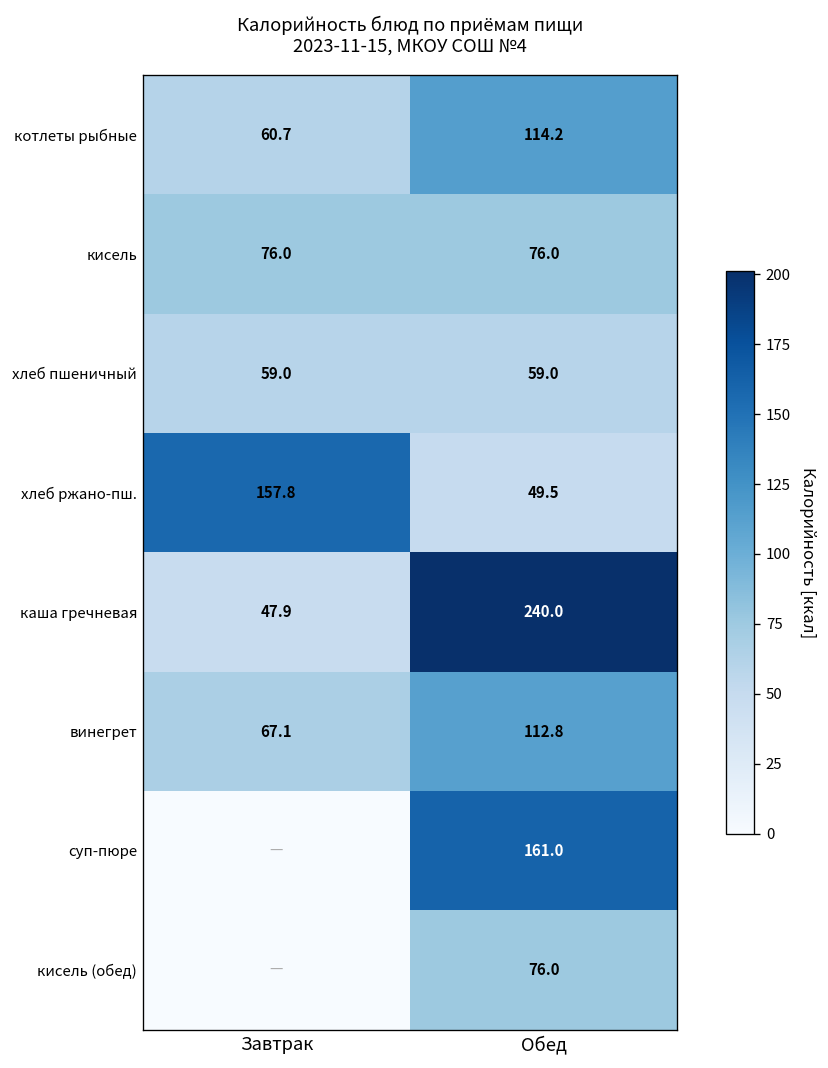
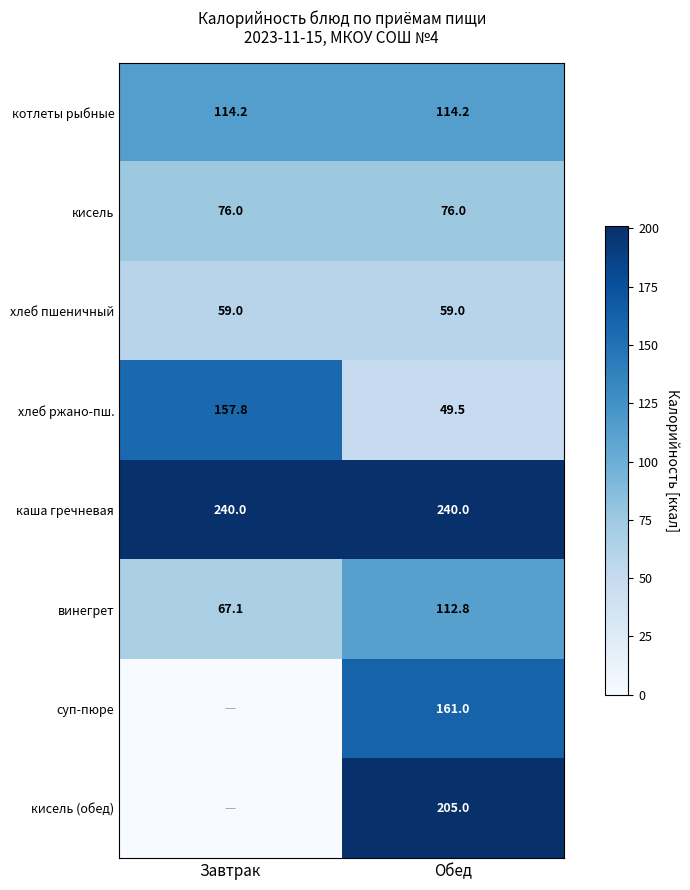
котлеты рыбные, Завтрак: 60.7 -> 114.2
каша гречневая, Завтрак: 47.9 -> 240.0
кисель (обед), Обед: 76.0 -> 205.0
